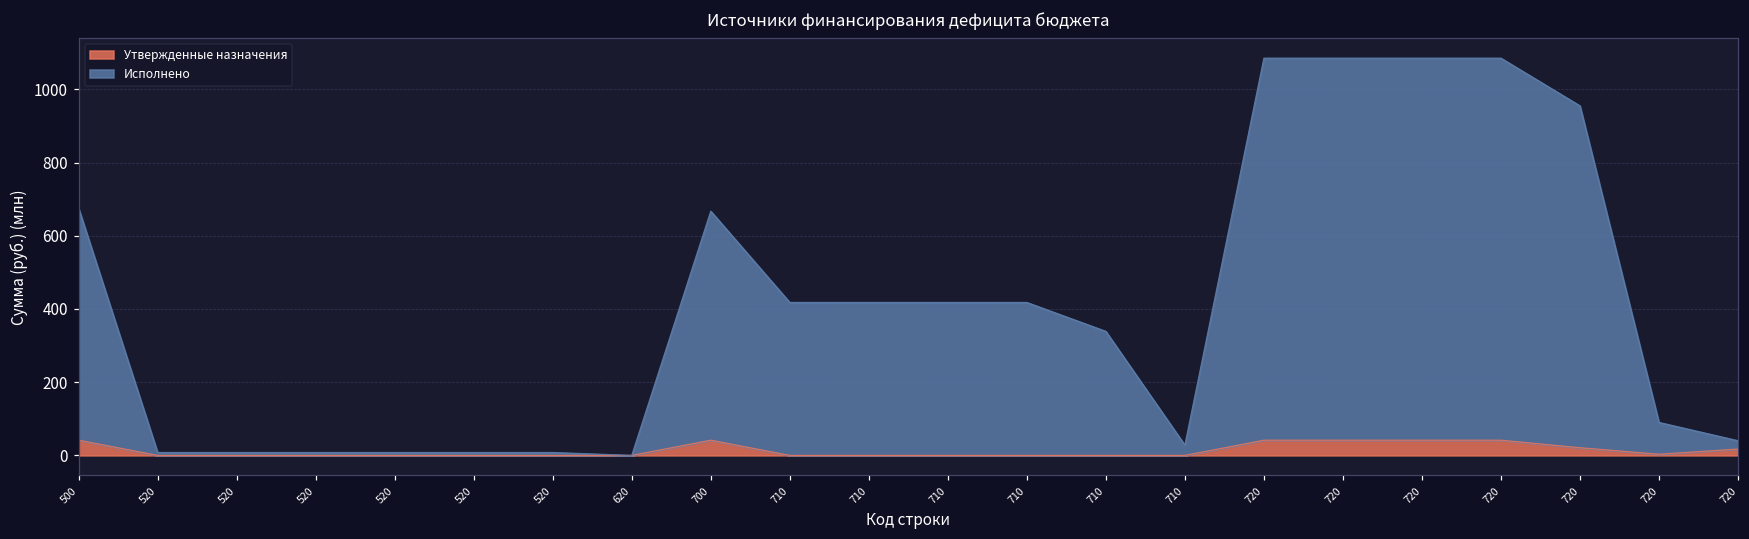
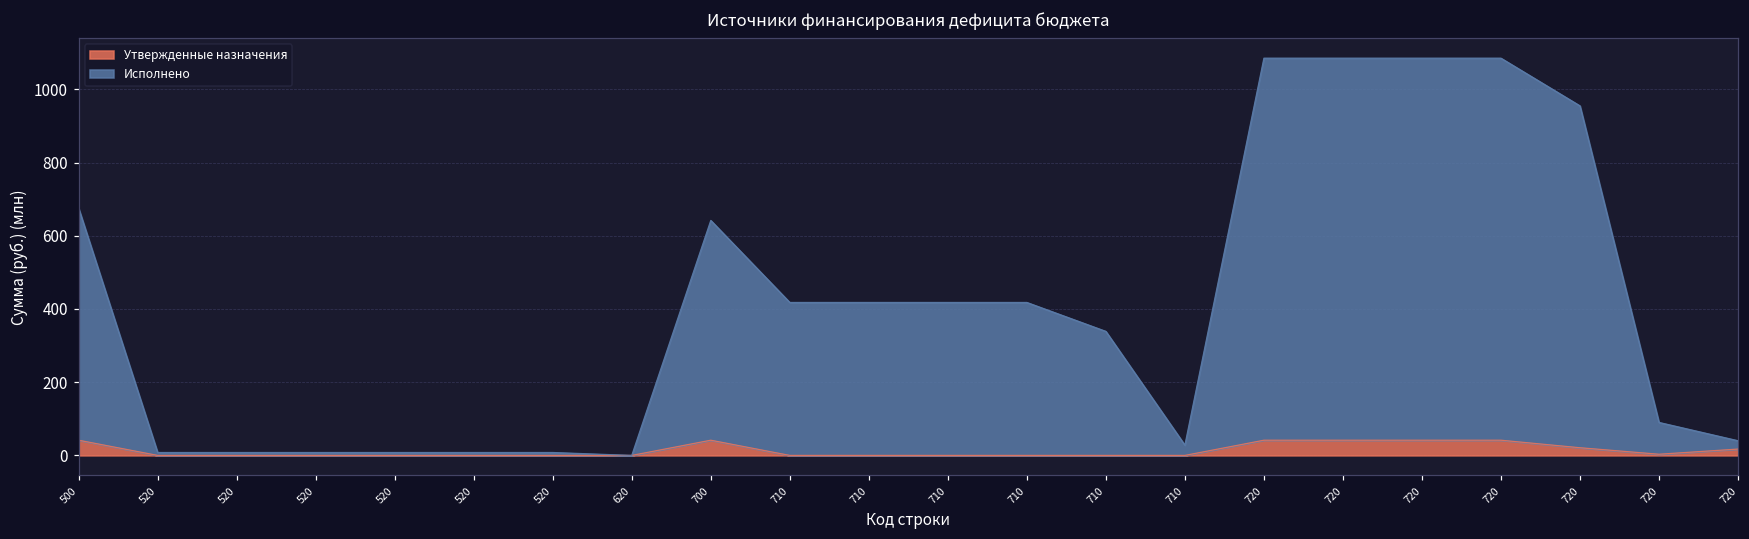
Исполнено, 700: 630 -> 600
